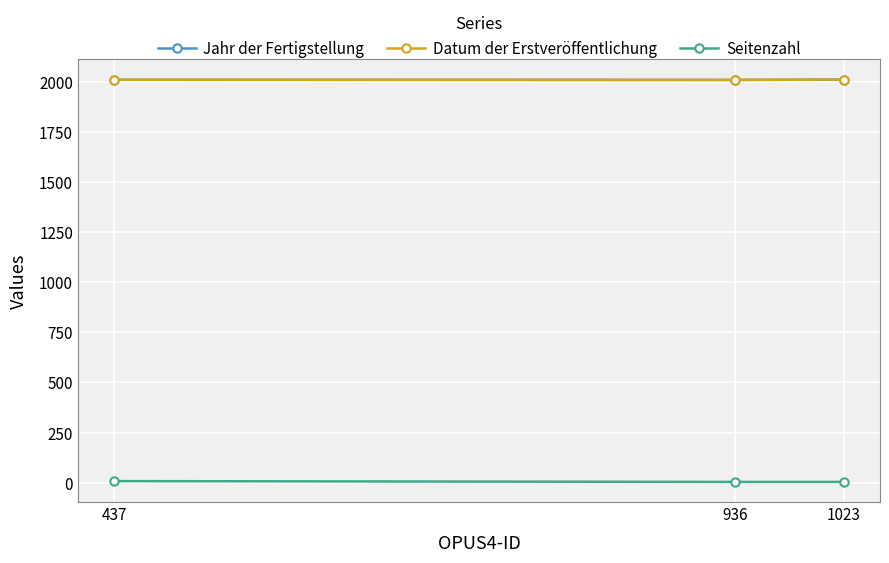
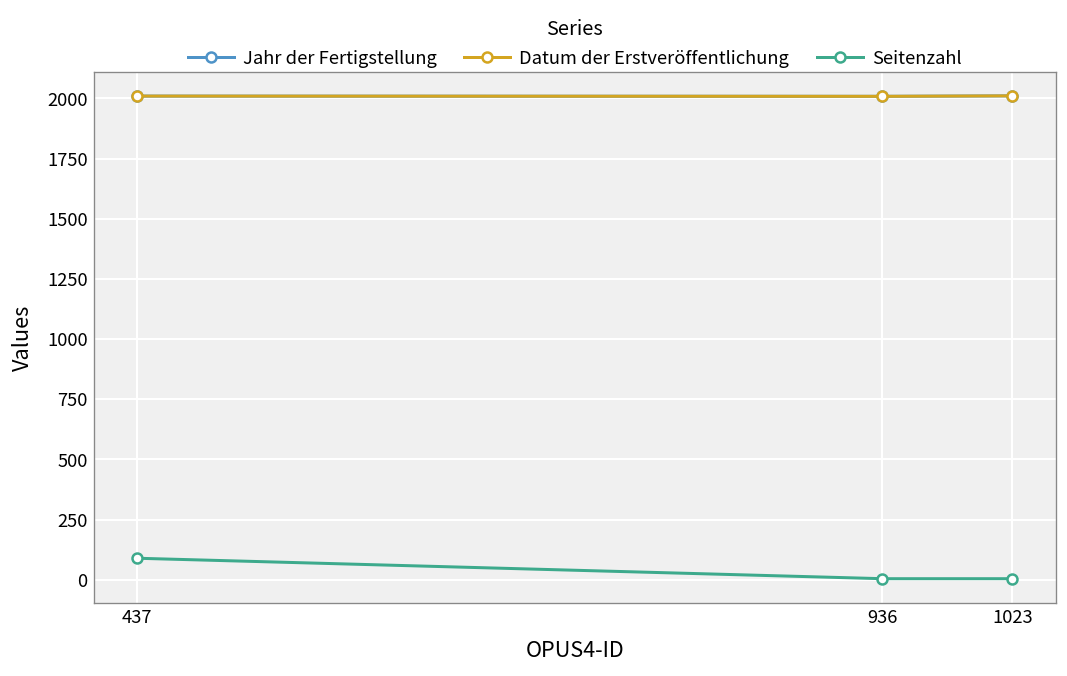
Seitenzahl, 437: 10 -> 90
